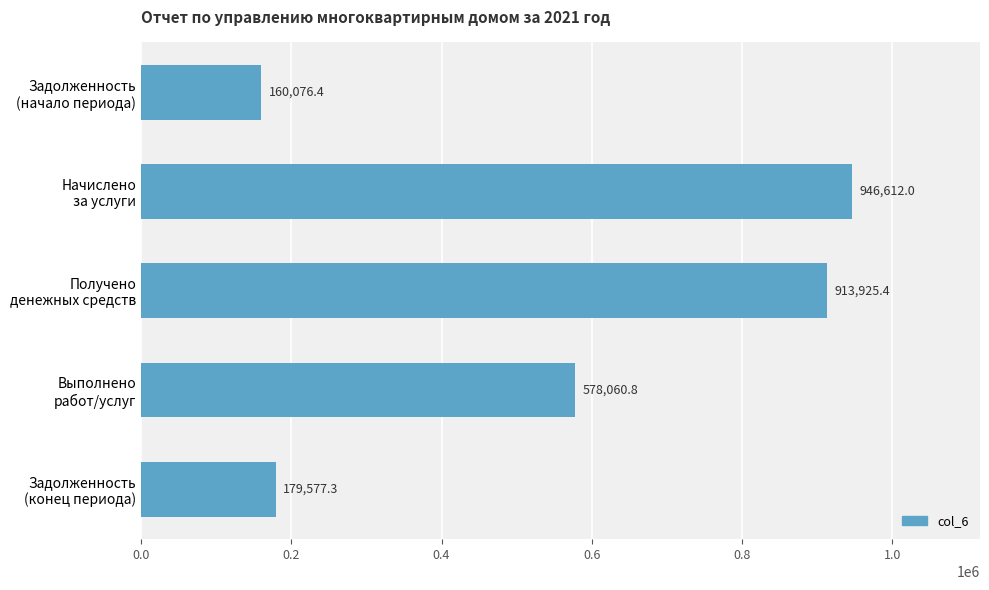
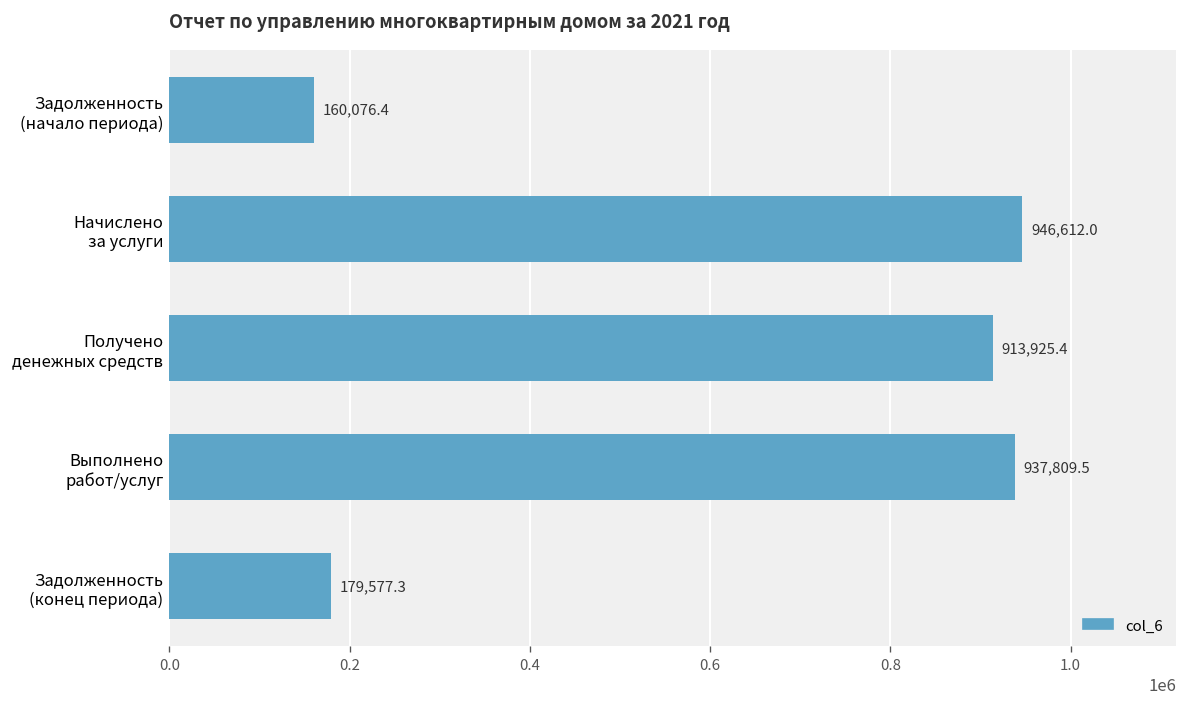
Выполнено работ/услуг: 578,060.8 -> 937,809.5
